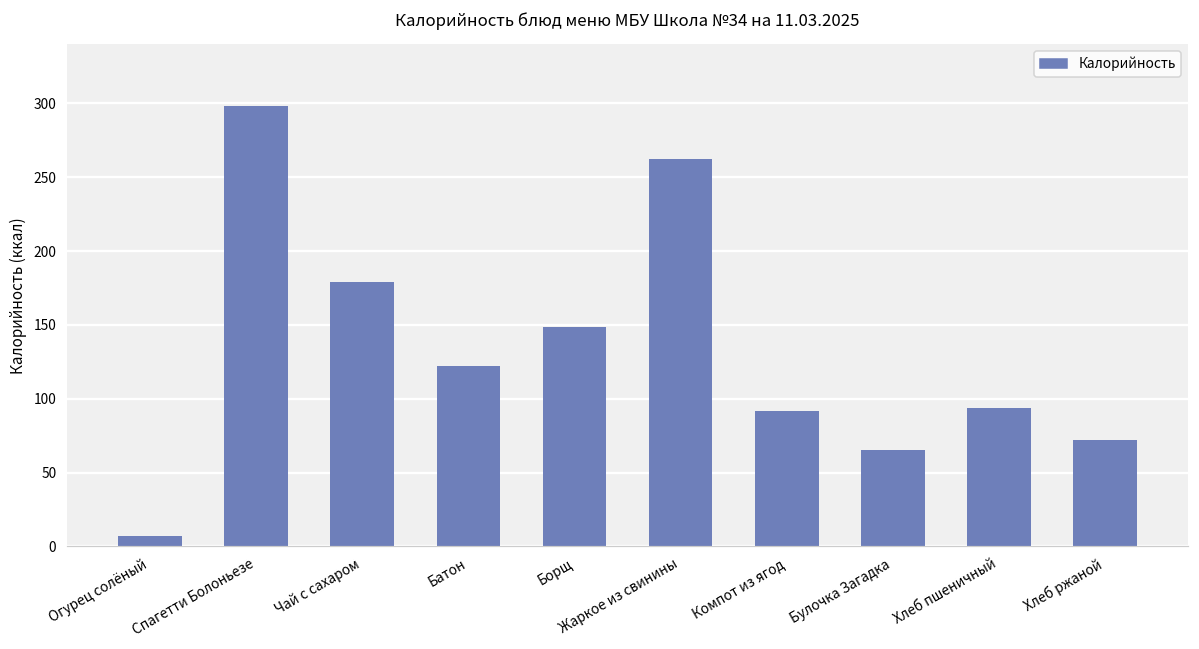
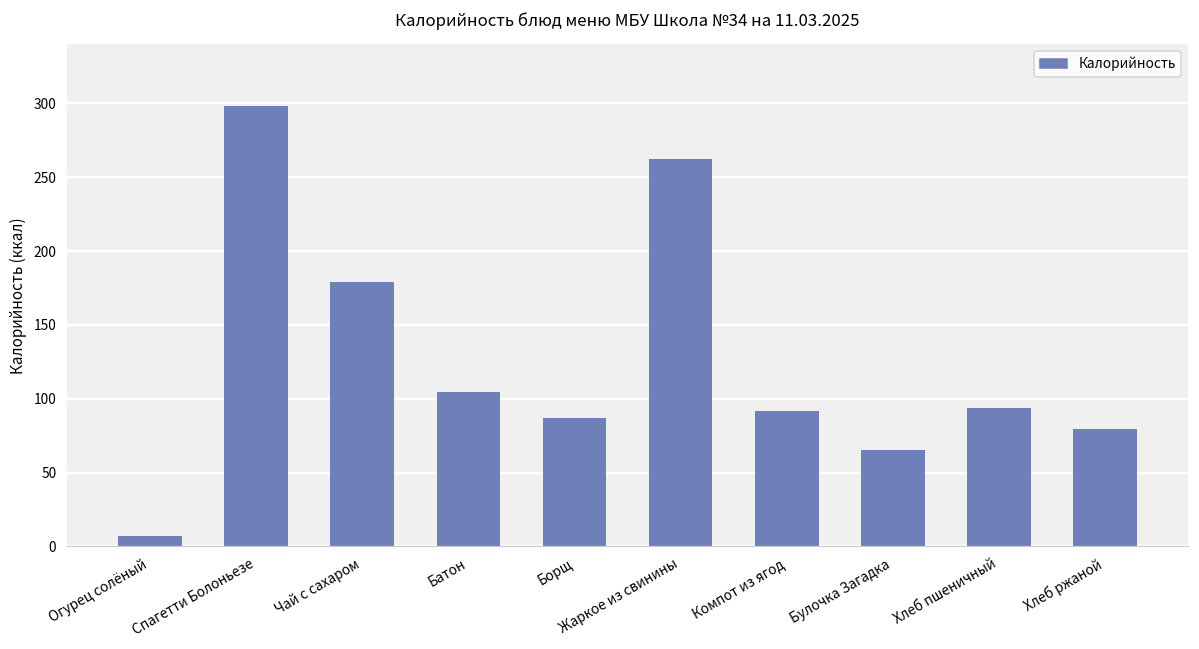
Батон: 122 -> 105
Борщ: 149 -> 87
Хлеб ржаной: 72 -> 79
